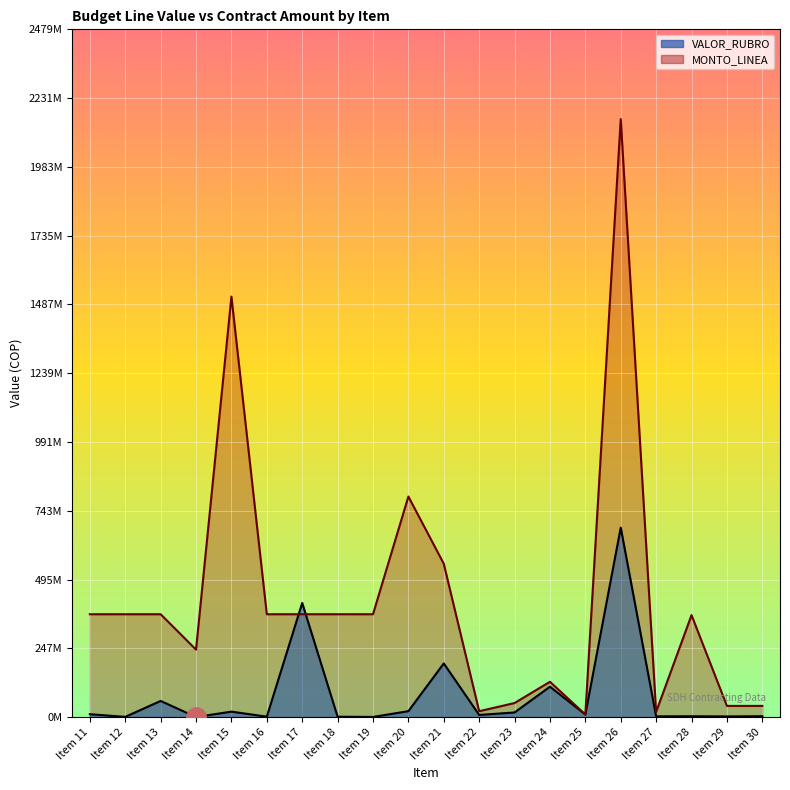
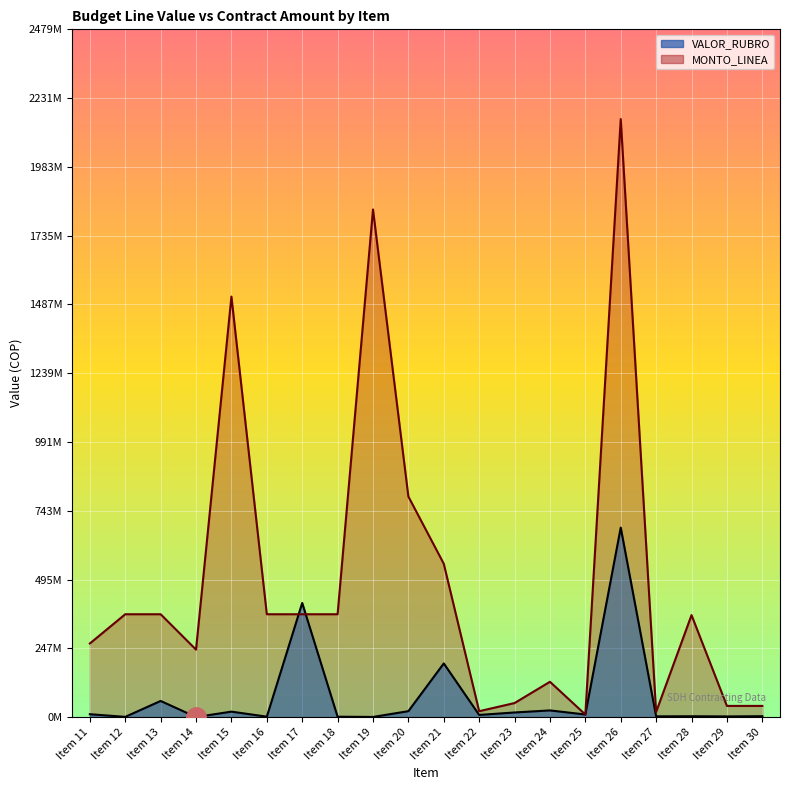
MONTO_LINEA, Item 11: 370000000 -> 270000000
MONTO_LINEA, Item 19: 370000000 -> 1830000000
VALOR_RUBRO, Item 24: 110000000 -> 20000000
